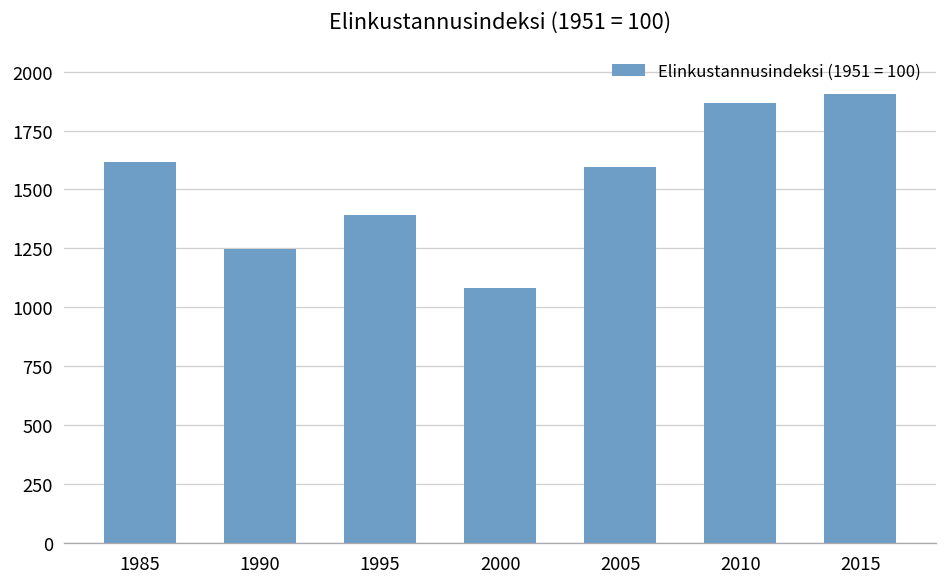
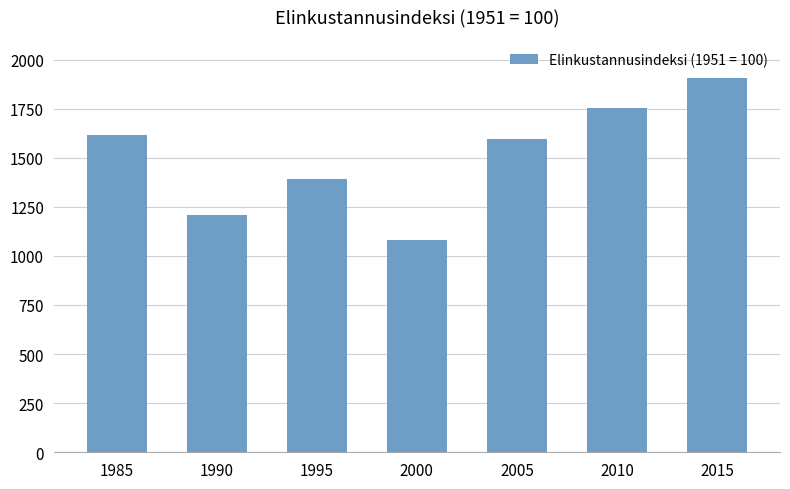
1990: 1250 -> 1210
2010: 1870 -> 1750
